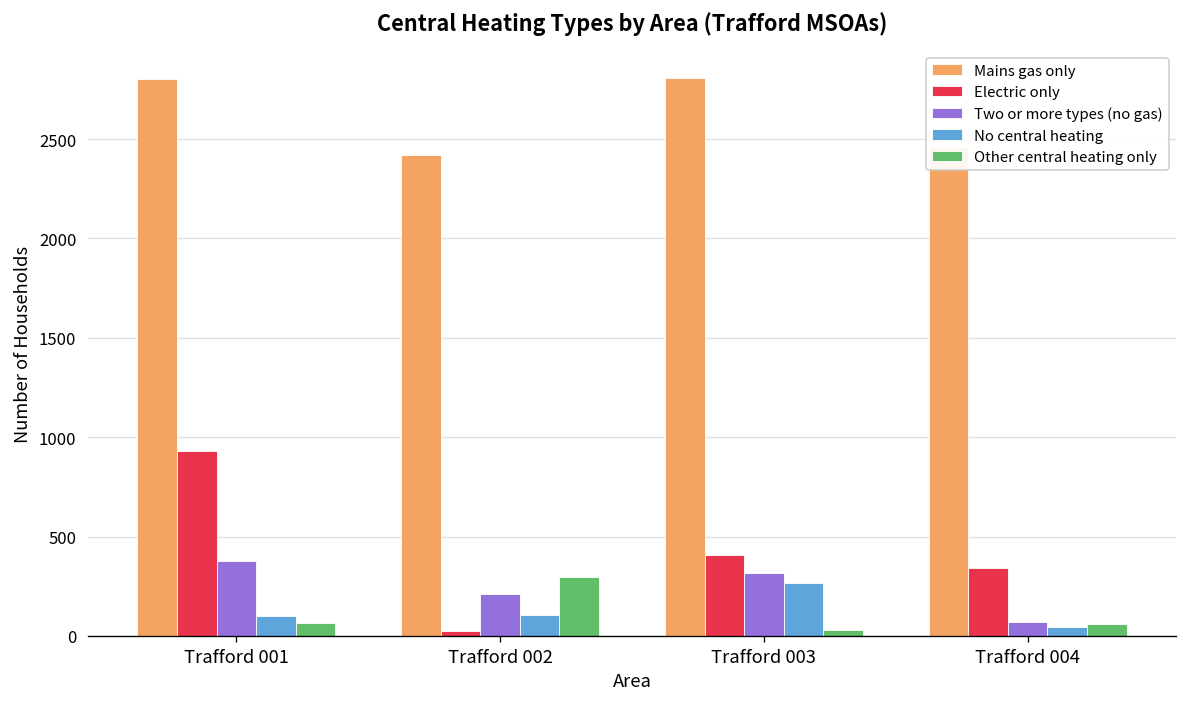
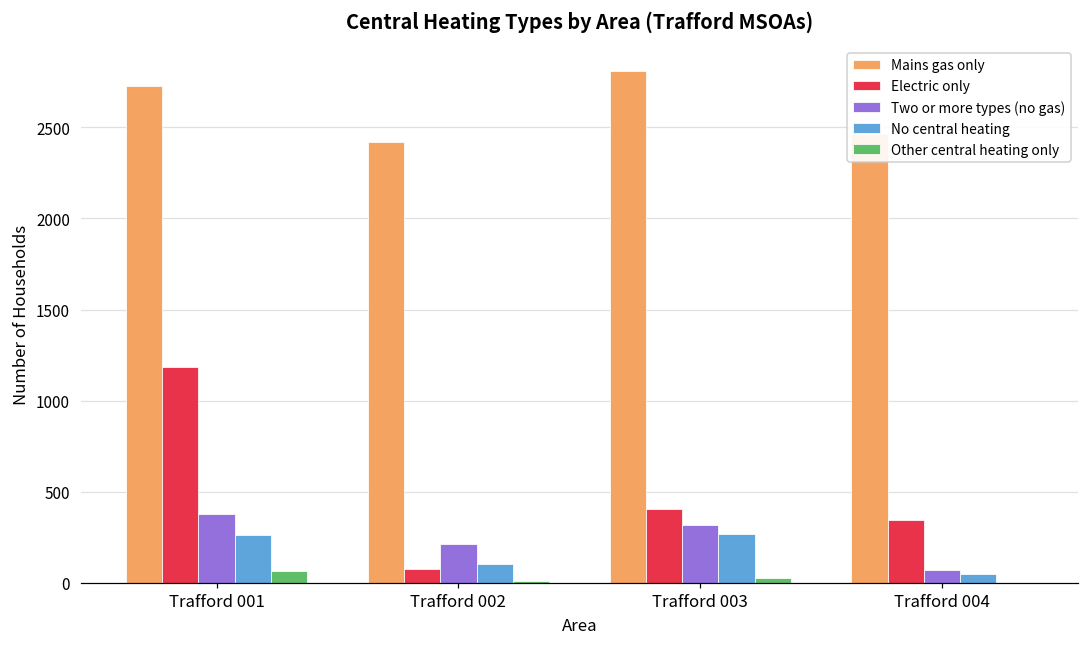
Mains gas only, Trafford 001: 2800 -> 2730
Electric only, Trafford 001: 930 -> 1190
No central heating, Trafford 001: 100 -> 260
Electric only, Trafford 002: 30 -> 80
Other central heating only, Trafford 002: 300 -> 10
Other central heating only, Trafford 004: 60 -> 0
